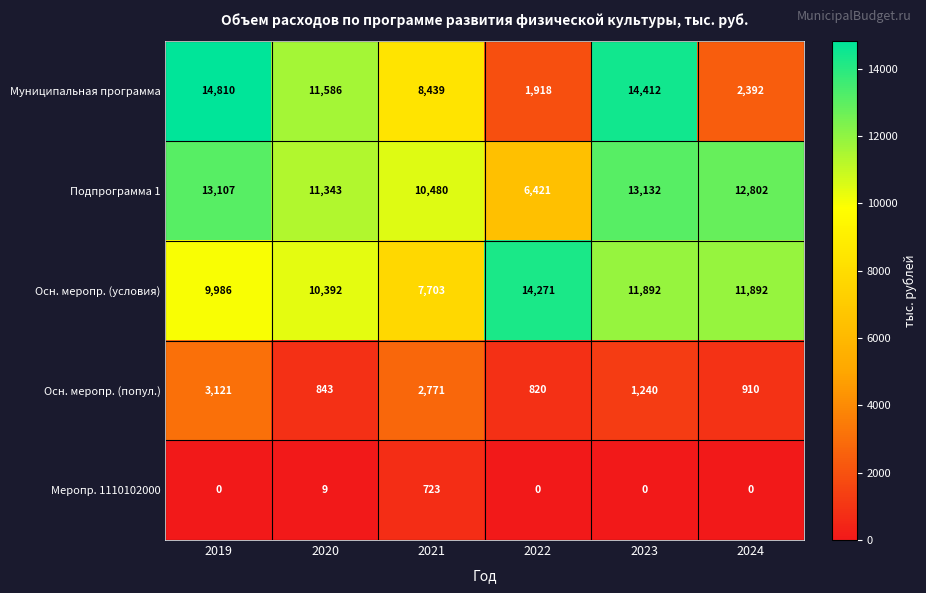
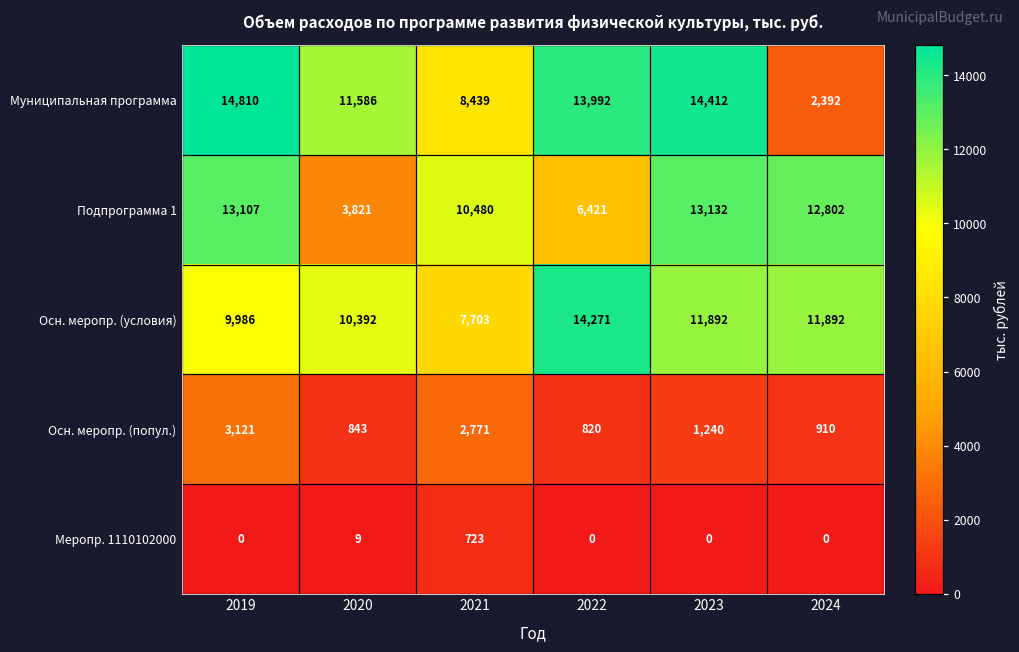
Муниципальная программа, 2022: 1,918 -> 13,992
Подпрограмма 1, 2020: 11,343 -> 3,821
